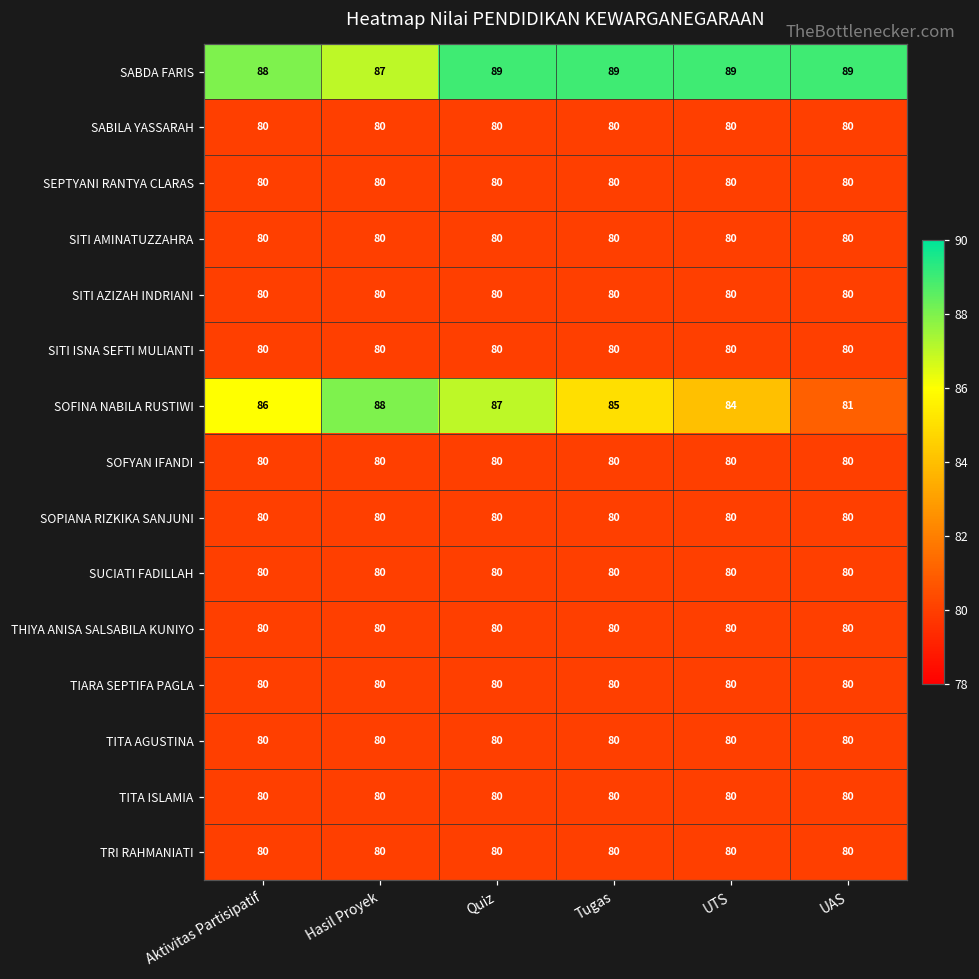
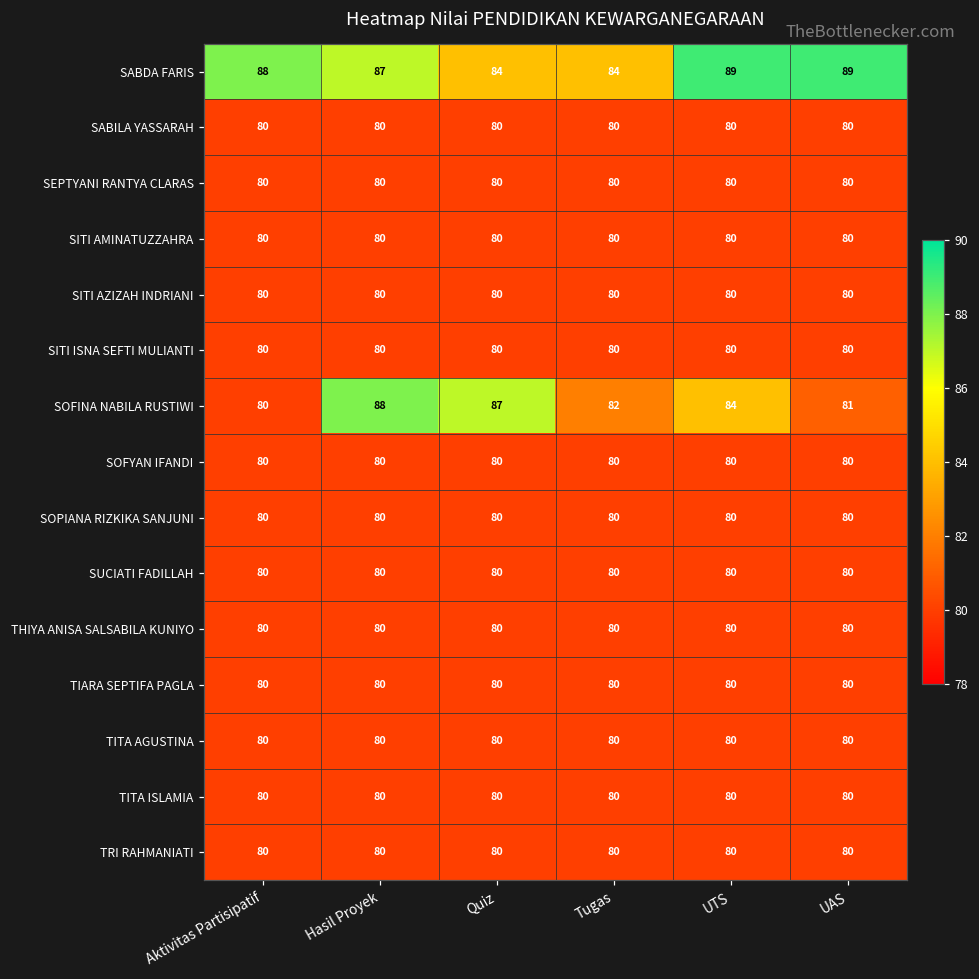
SABDA FARIS, Quiz: 89 -> 84
SABDA FARIS, Tugas: 89 -> 84
SOFINA NABILA RUSTIWI, Aktivitas Partisipatif: 86 -> 80
SOFINA NABILA RUSTIWI, Tugas: 85 -> 82
